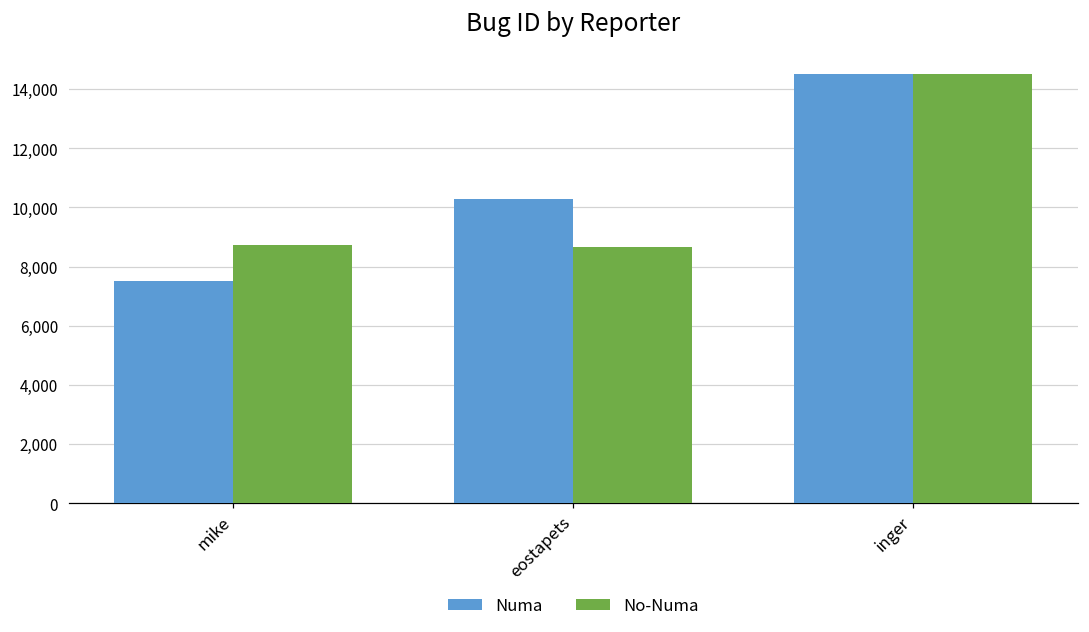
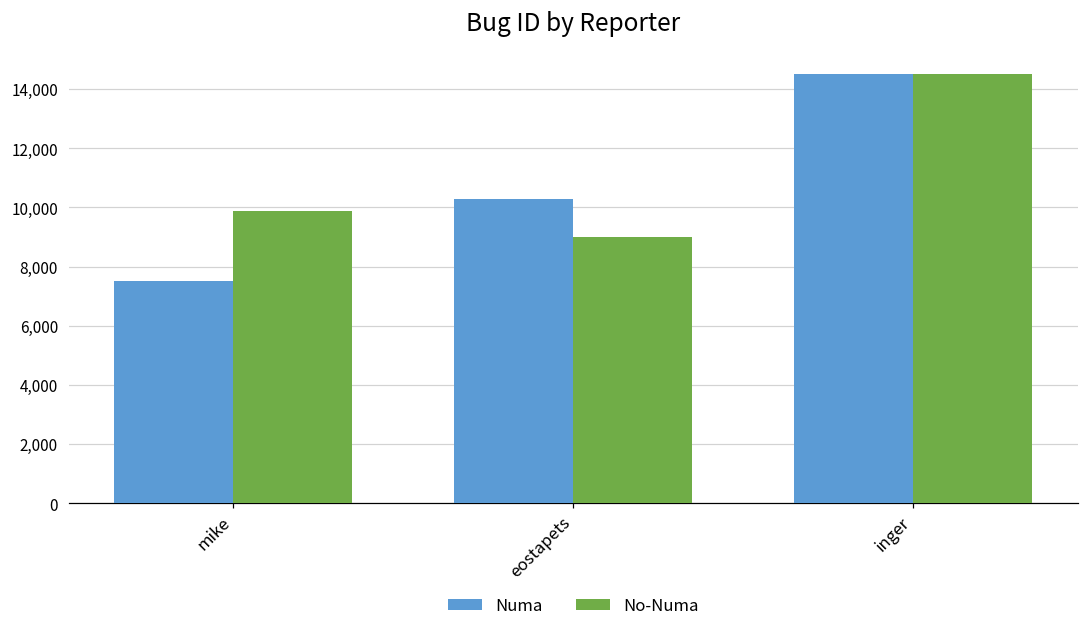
No-Numa, mike: 8,700 -> 9,900
No-Numa, eostapets: 8,700 -> 9,000
